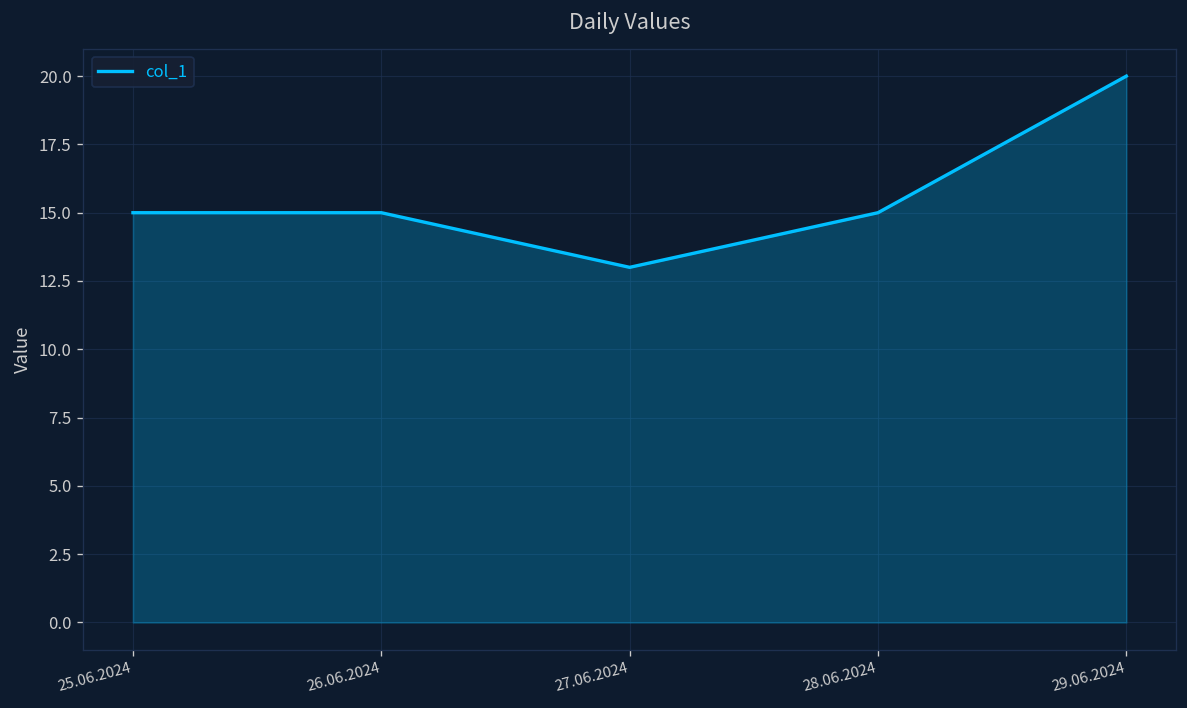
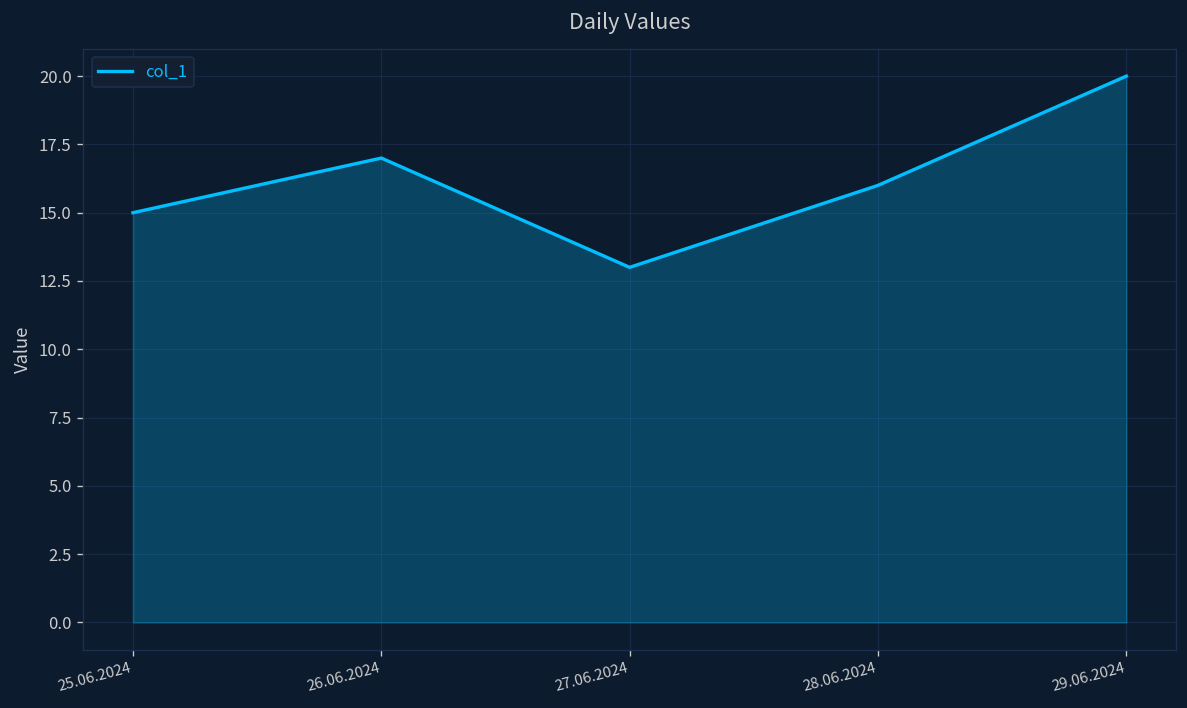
26.06.2024: 15 -> 17
28.06.2024: 15 -> 16
